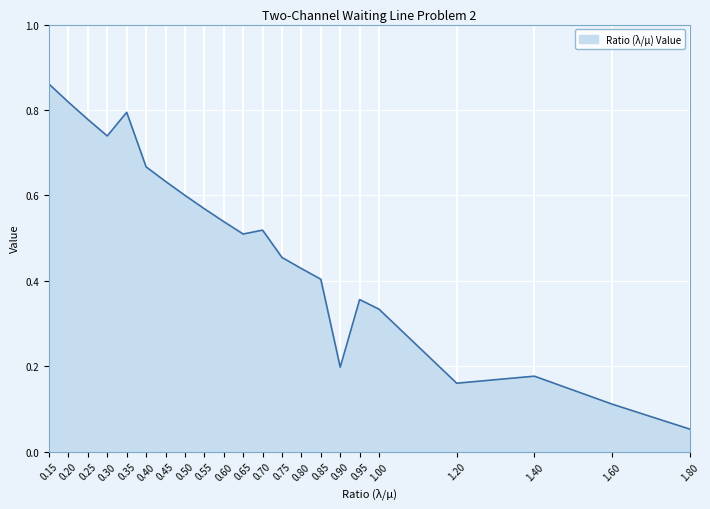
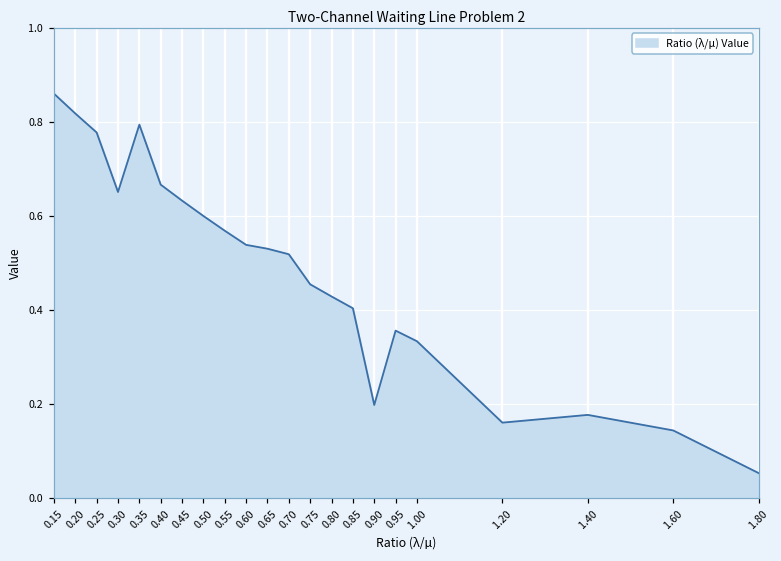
0.30: 0.74 -> 0.65
0.65: 0.51 -> 0.53
1.60: 0.11 -> 0.14
